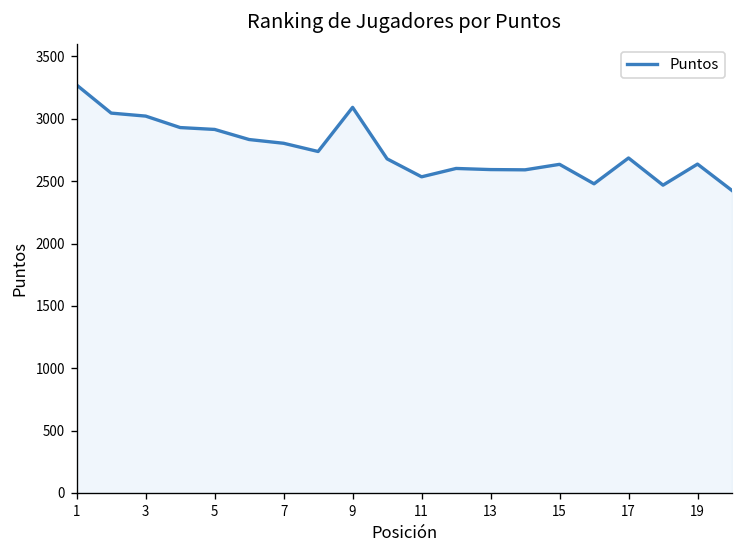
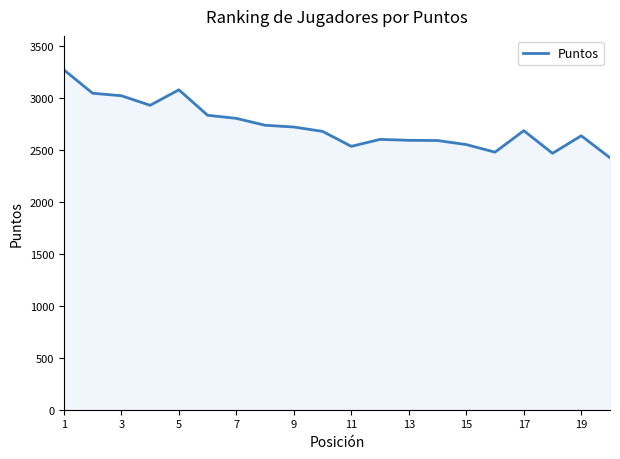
5: 2920 -> 3080
9: 3090 -> 2720
15: 2640 -> 2550
